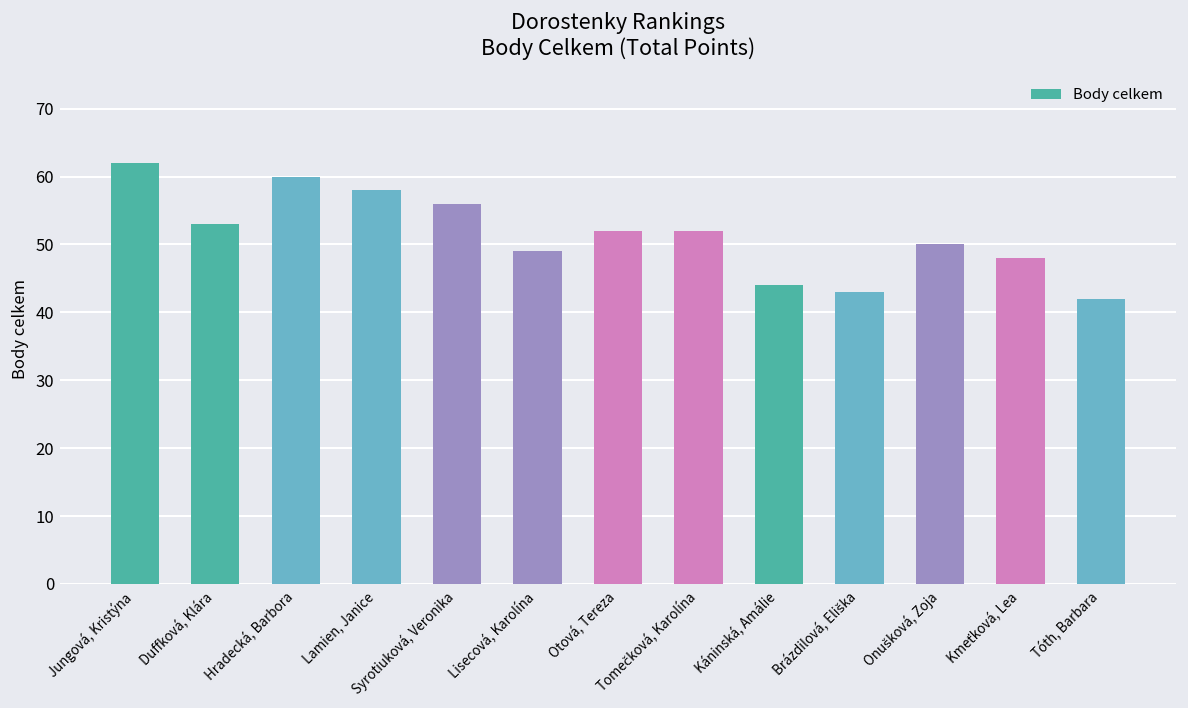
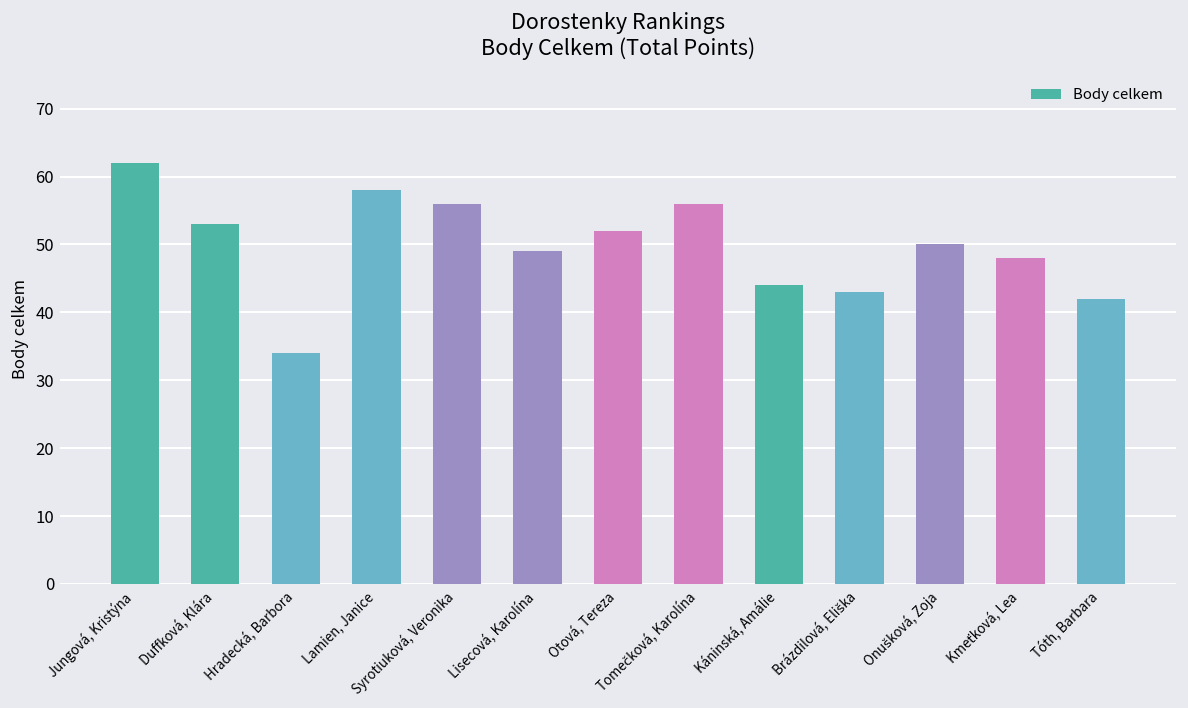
Hradecká, Barbora: 60 -> 34
Tomečková, Karolína: 52 -> 56
